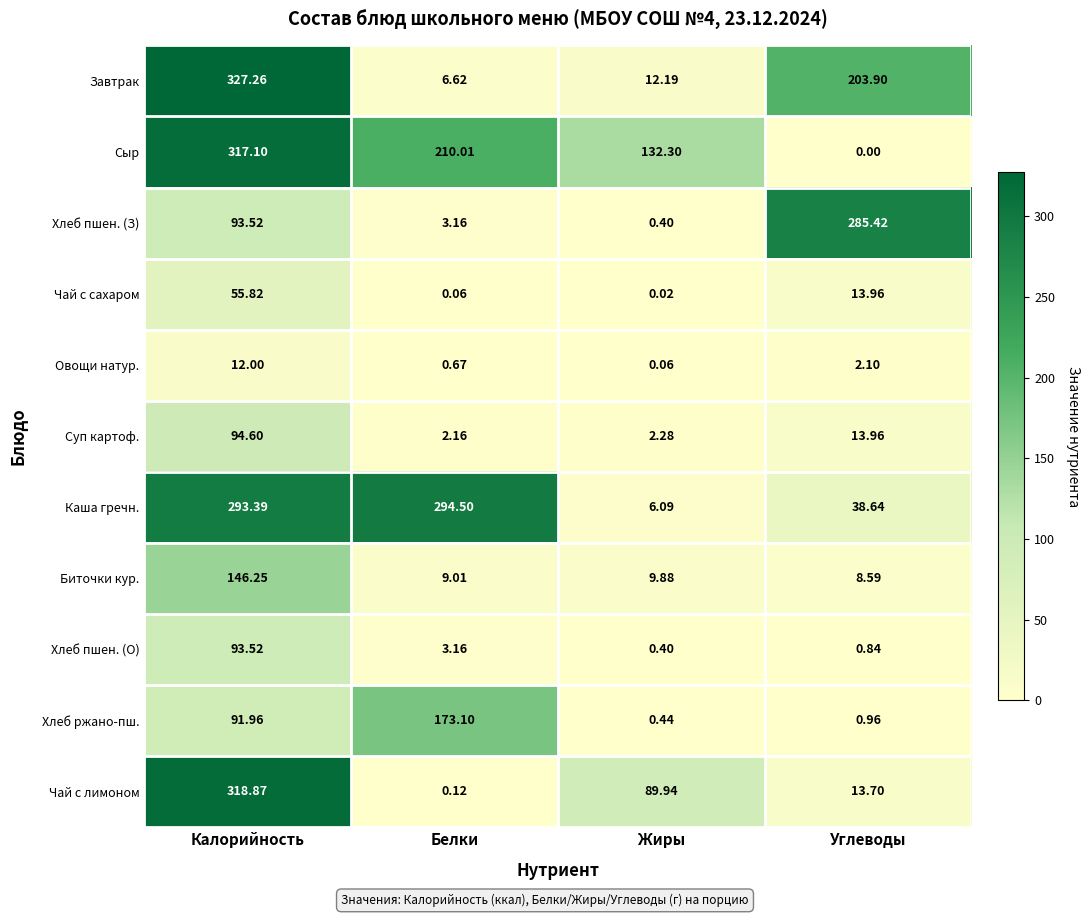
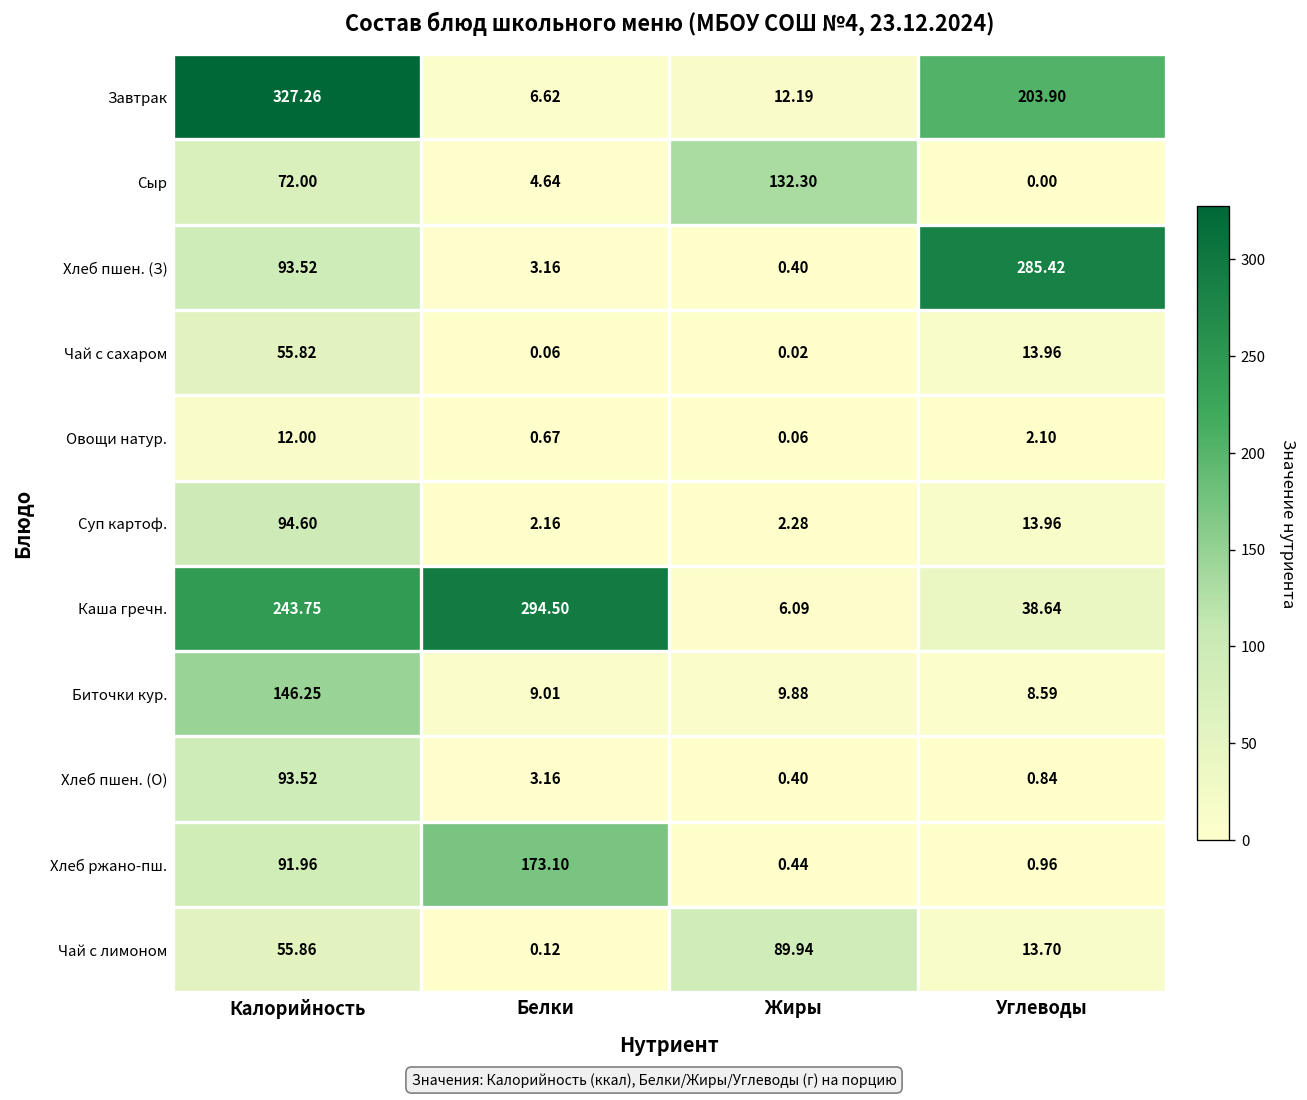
Сыр, Калорийность: 317.10 -> 72.00
Сыр, Белки: 210.01 -> 4.64
Каша гречн., Калорийность: 293.39 -> 243.75
Чай с лимоном, Калорийность: 318.87 -> 55.86
